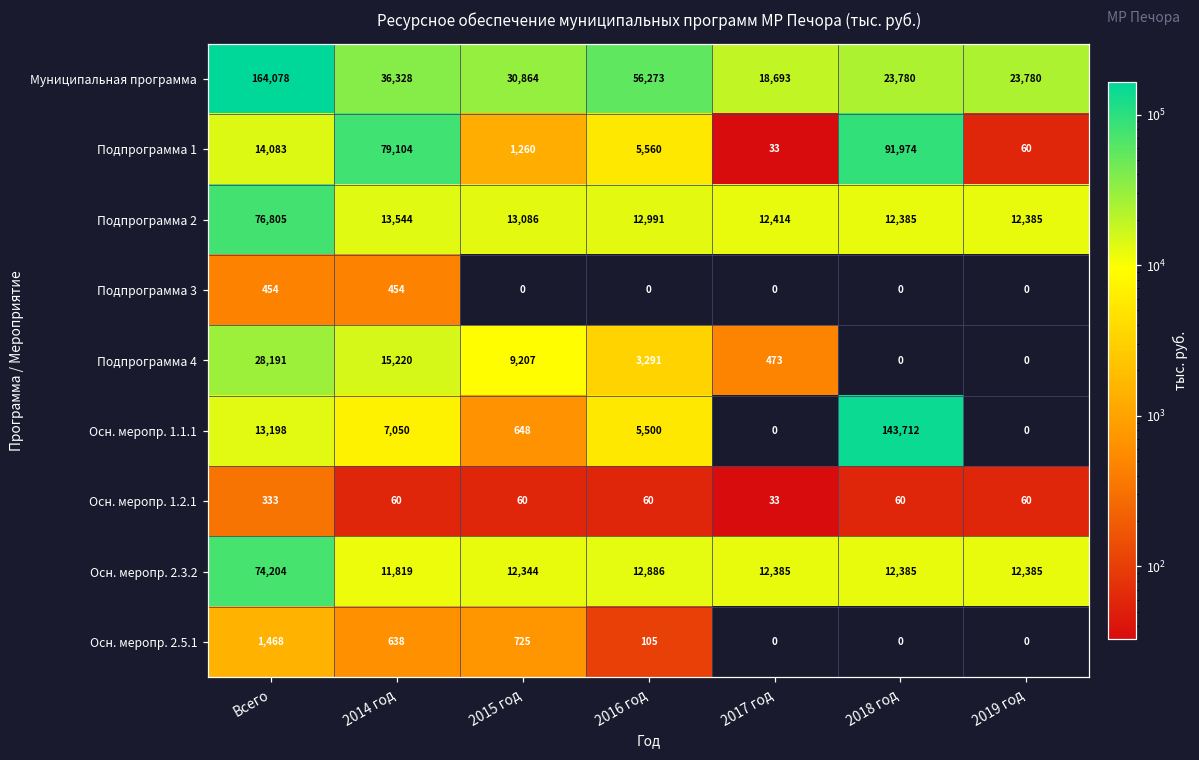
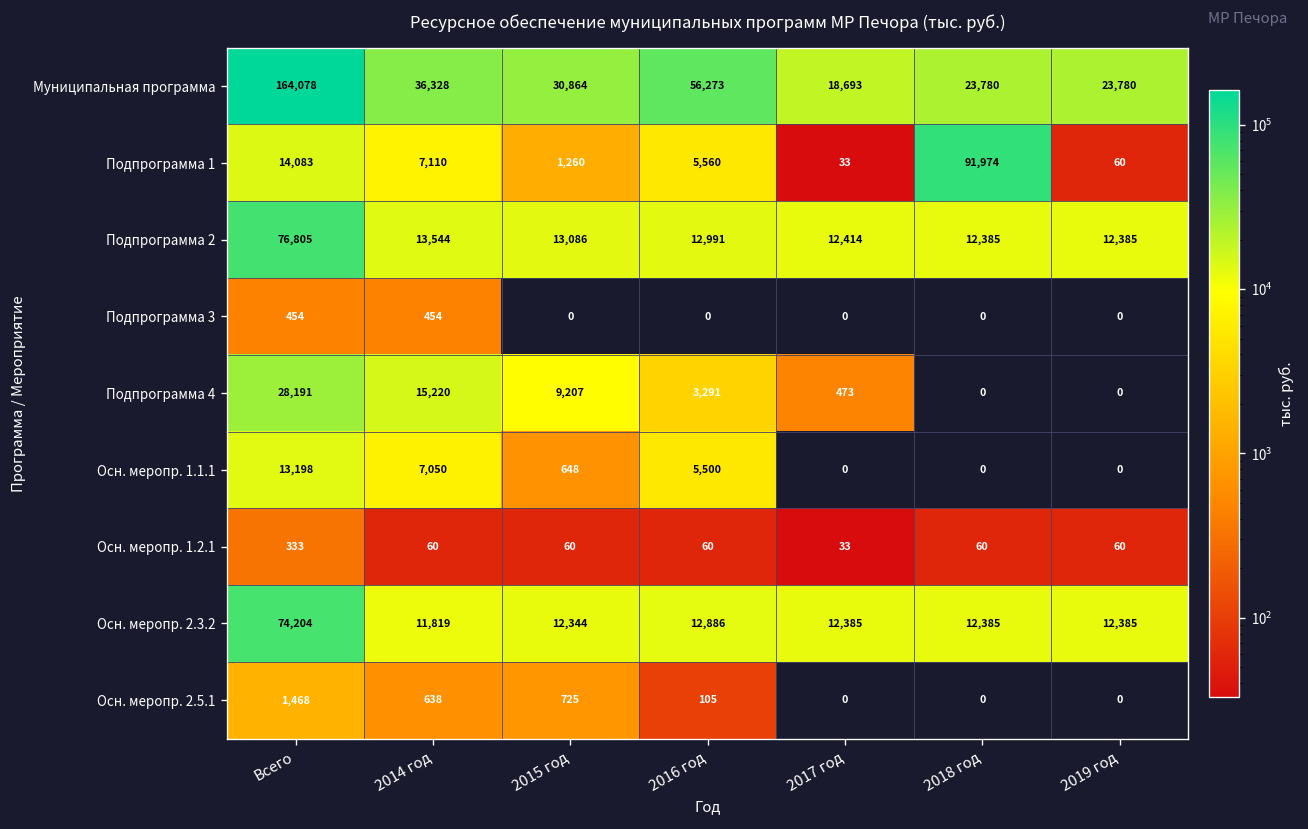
Подпрограмма 1, 2014 год: 79,104 -> 7,110
Осн. меропр. 1.1.1, 2018 год: 143,712 -> 0
